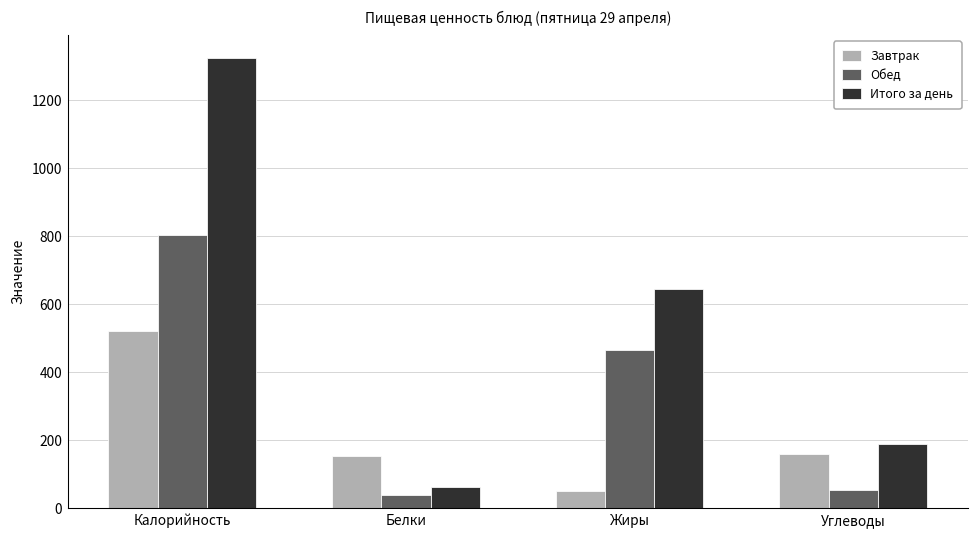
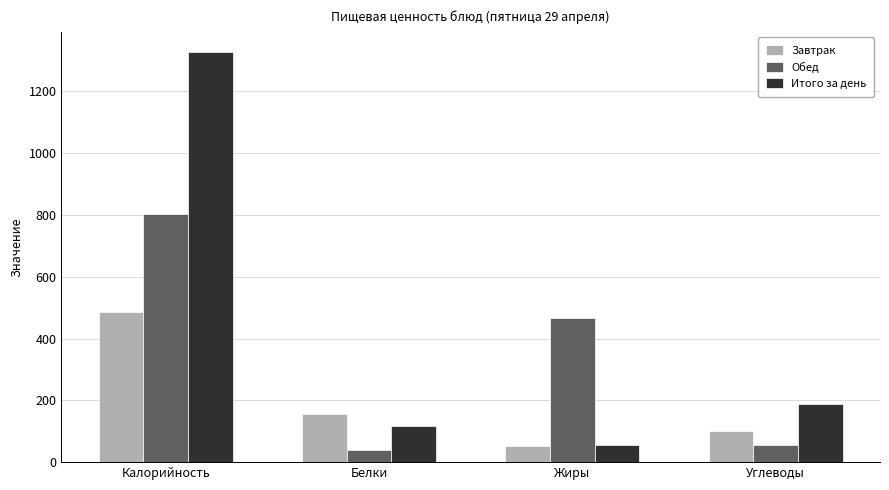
Завтрак, Калорийность: 520 -> 490
Итого за день, Белки: 60 -> 120
Итого за день, Жиры: 640 -> 60
Завтрак, Углеводы: 160 -> 100
